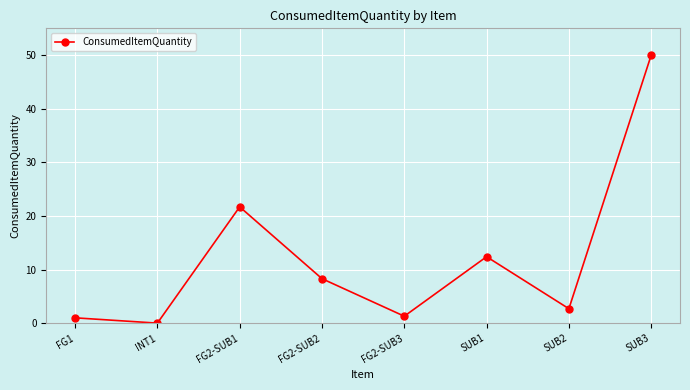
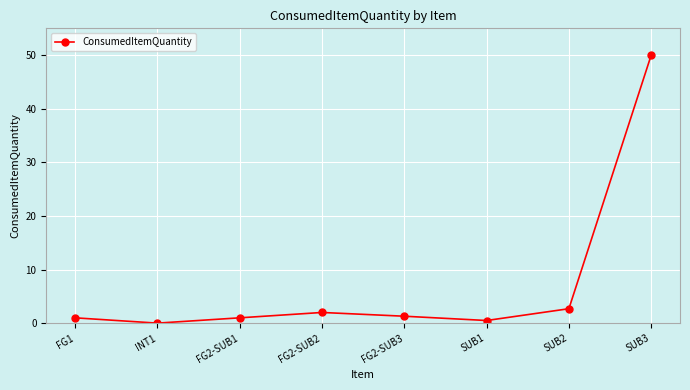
FG2-SUB1: 22 -> 1
FG2-SUB2: 8 -> 2
SUB1: 12 -> 1
